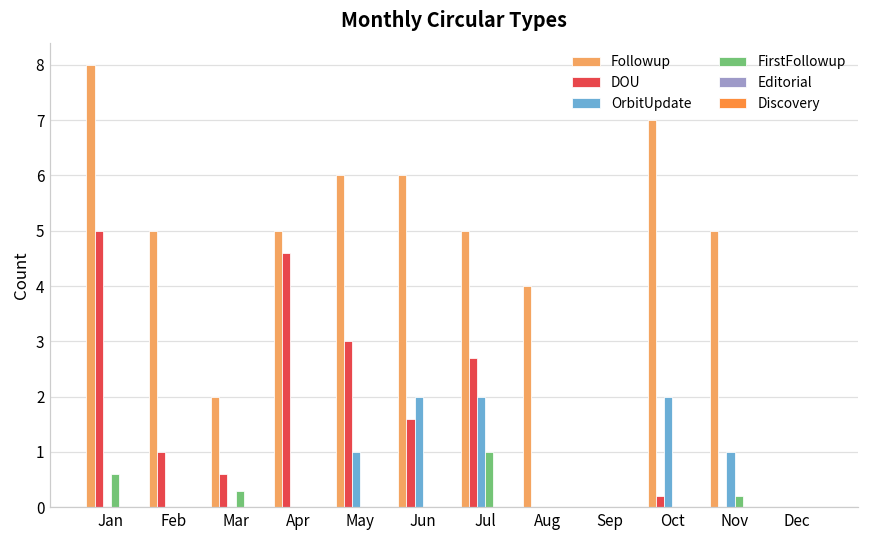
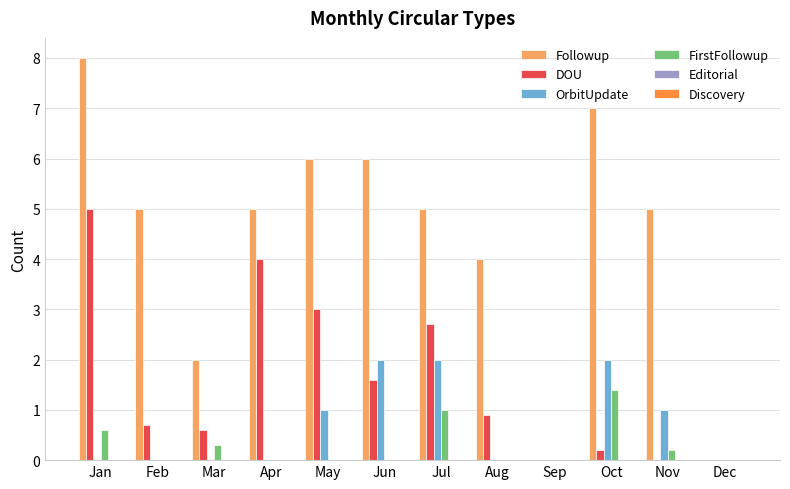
DOU, Feb: 1.0 -> 0.7
DOU, Apr: 4.6 -> 4.0
DOU, Aug: 0.0 -> 0.9
FirstFollowup, Oct: 0.0 -> 1.4
